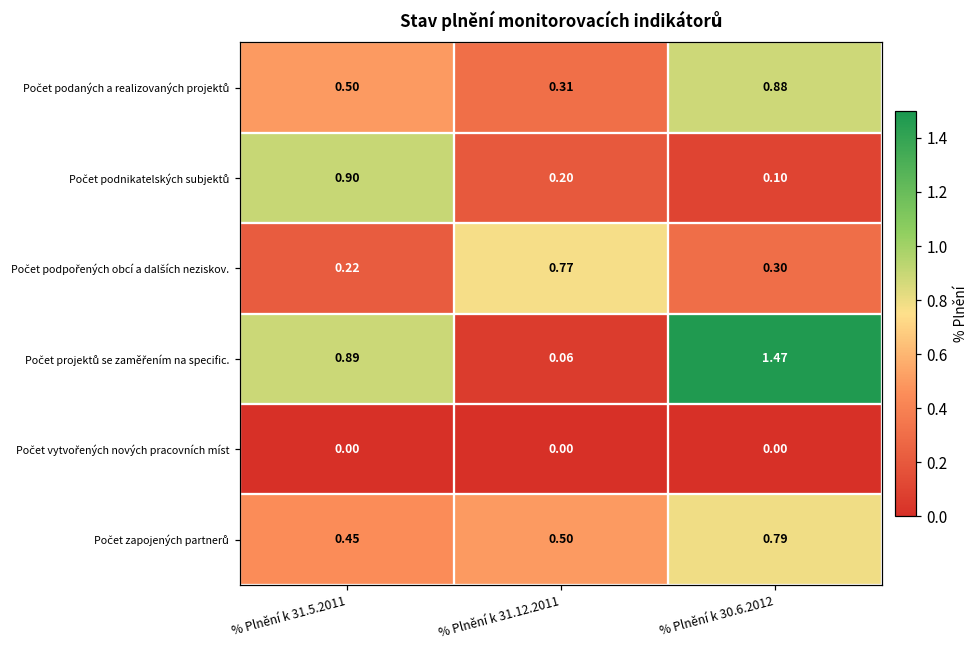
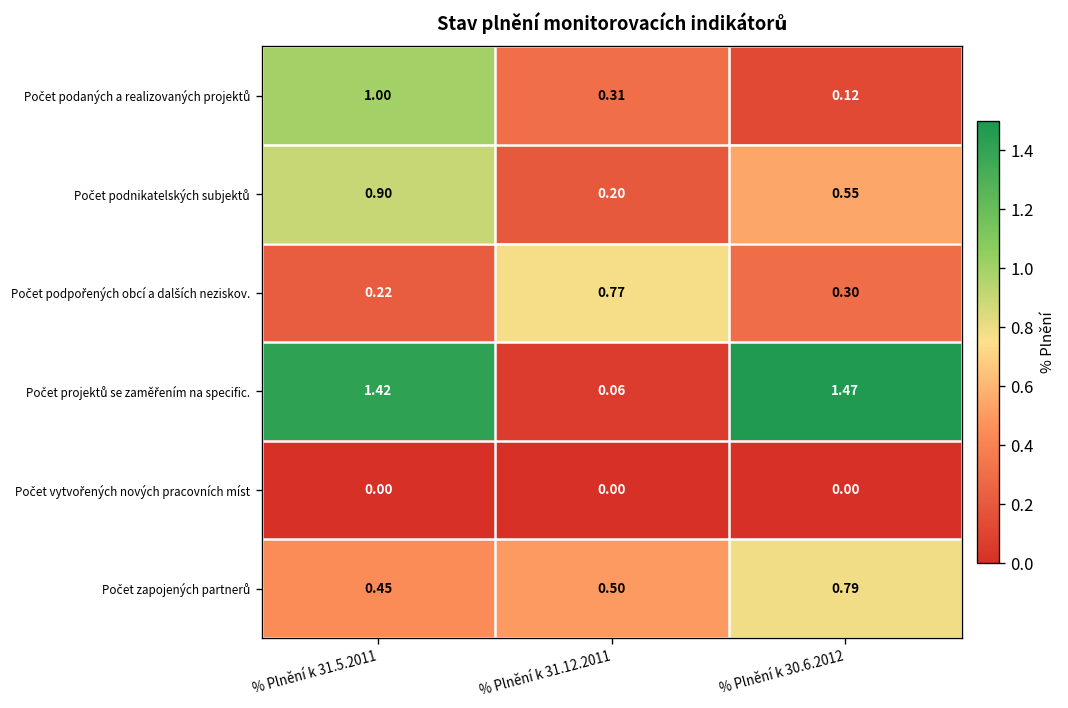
Počet podaných a realizovaných projektů, % Plnění k 31.5.2011: 0.50 -> 1.00
Počet podaných a realizovaných projektů, % Plnění k 30.6.2012: 0.88 -> 0.12
Počet podnikatelských subjektů, % Plnění k 30.6.2012: 0.10 -> 0.55
Počet projektů se zaměřením na specific., % Plnění k 31.5.2011: 0.89 -> 1.42
